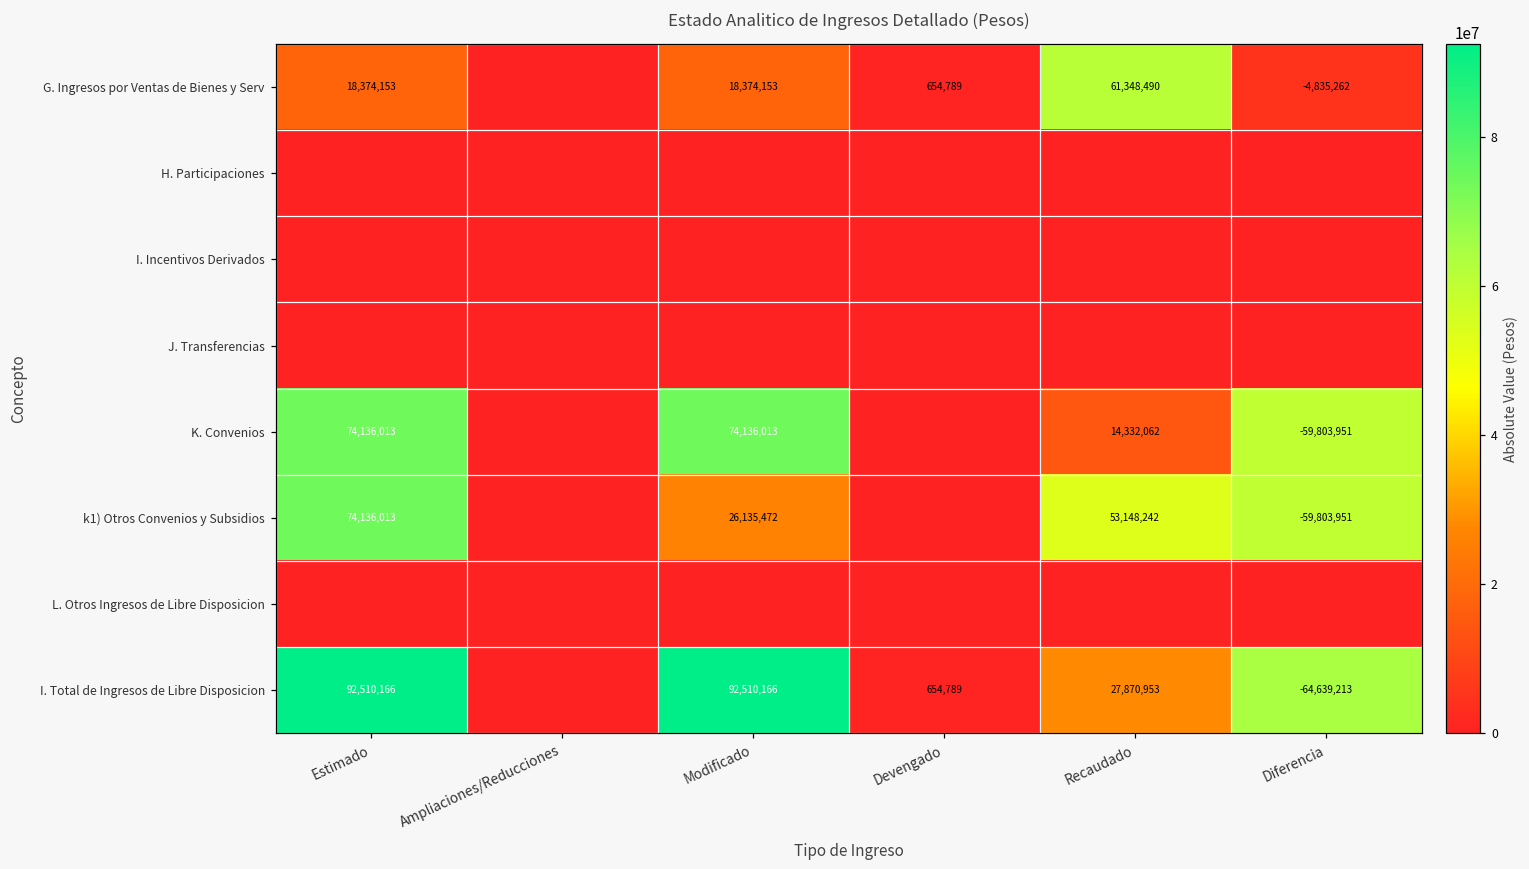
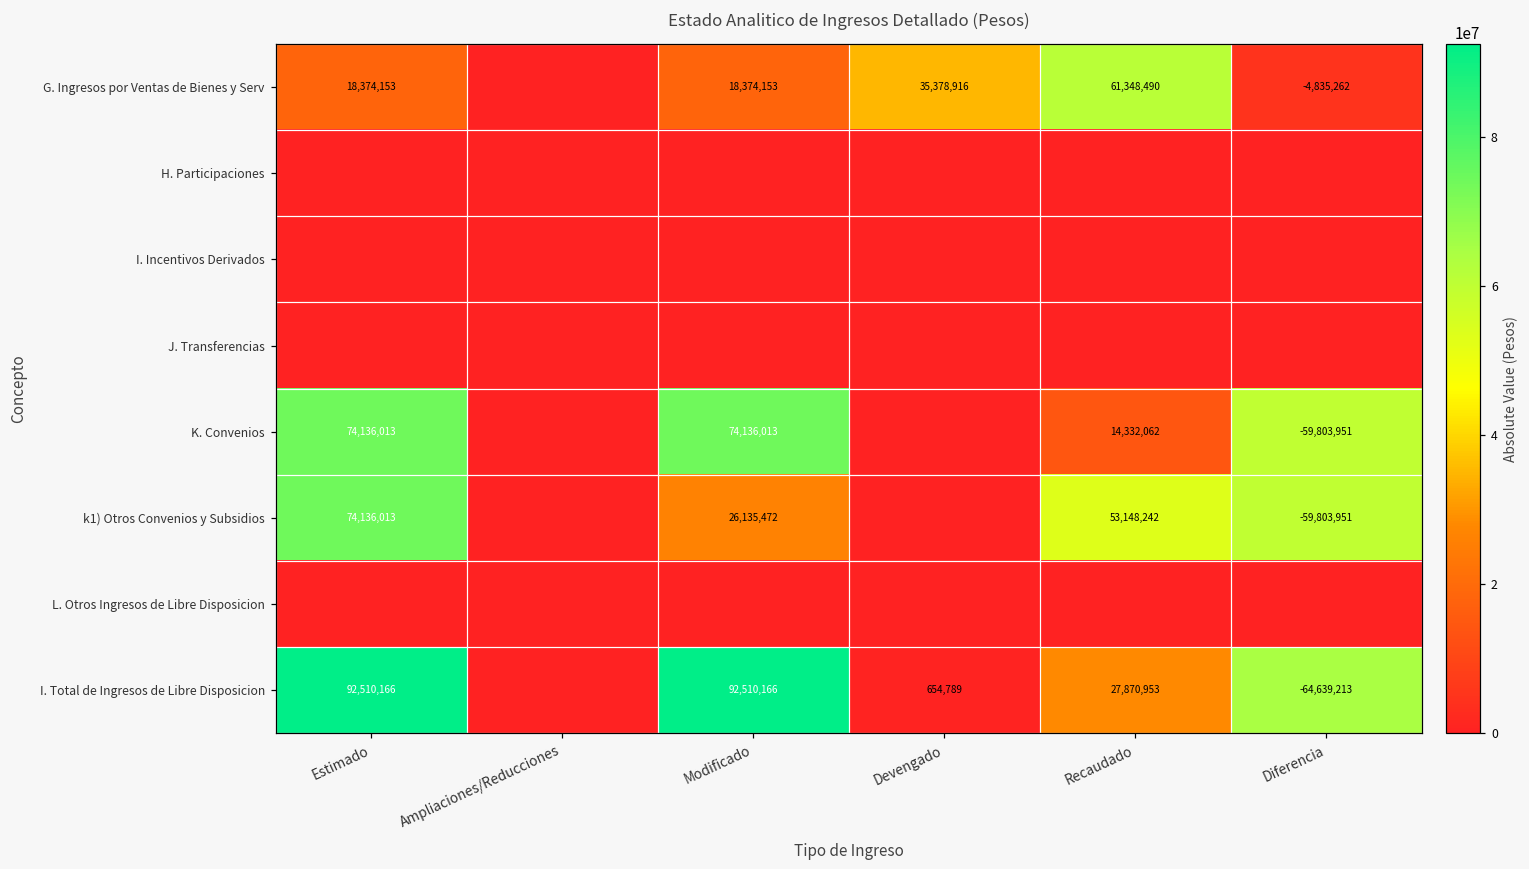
G. Ingresos por Ventas de Bienes y Serv, Devengado: 654,789 -> 35,378,916
